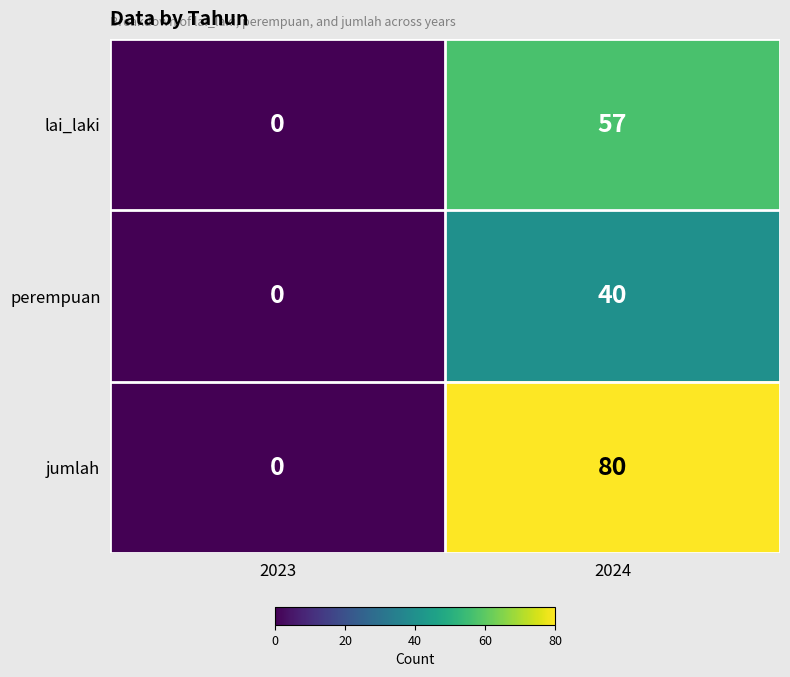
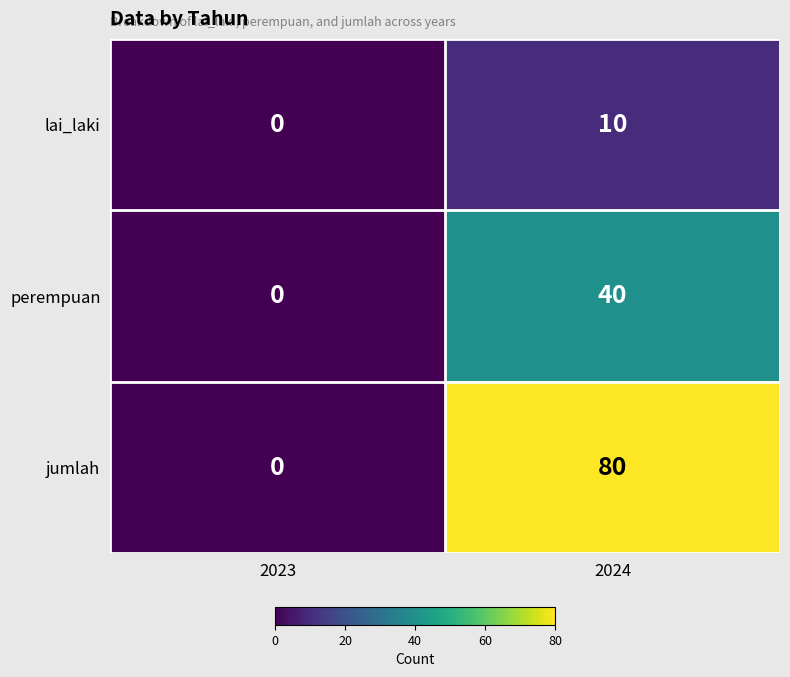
lai_laki, 2024: 57 -> 10
